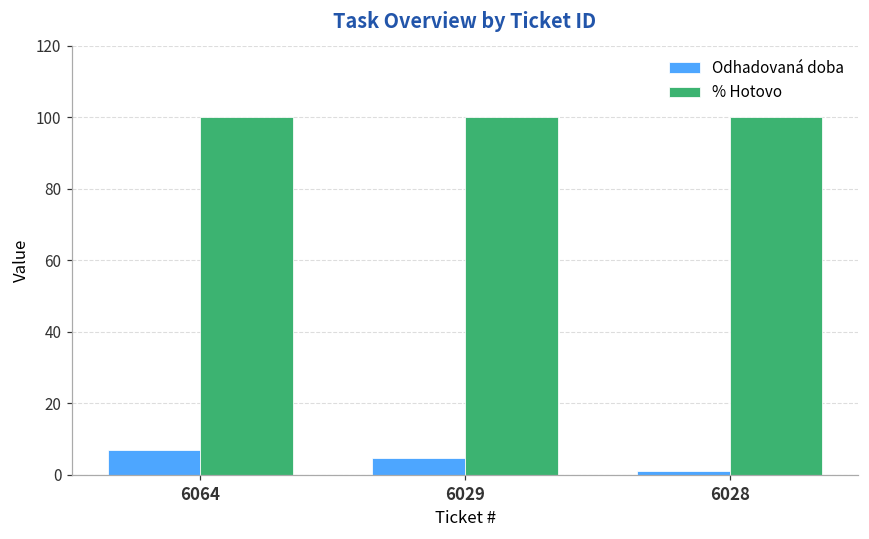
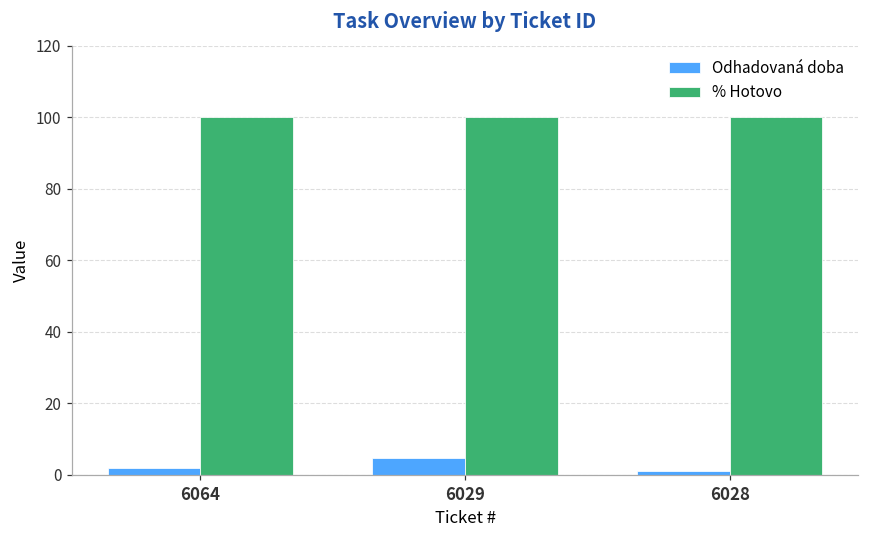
Odhadovaná doba, 6064: 7 -> 2
